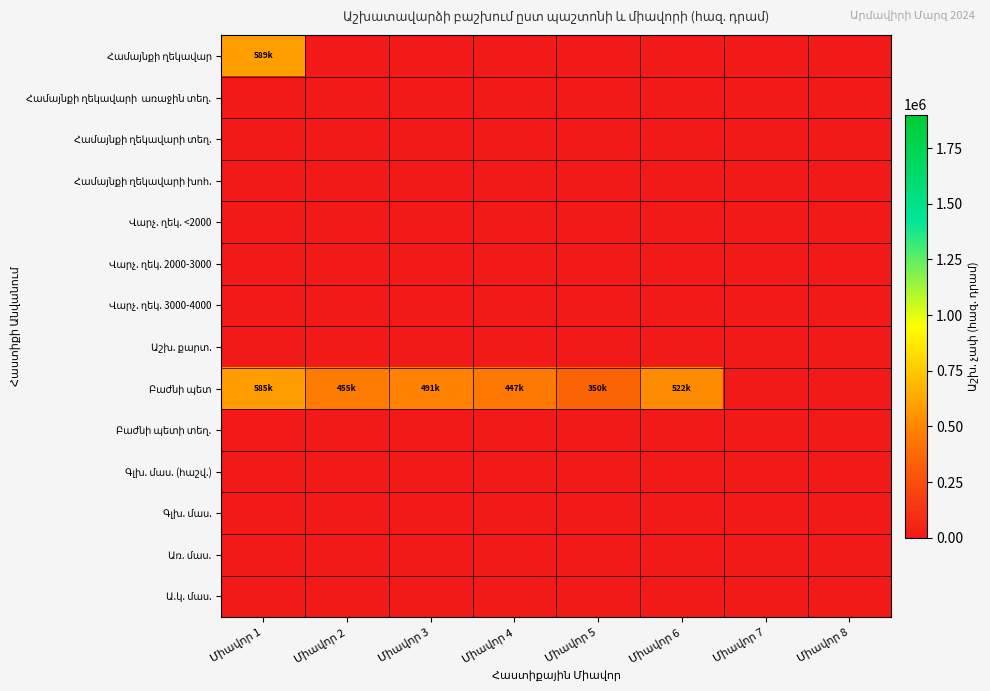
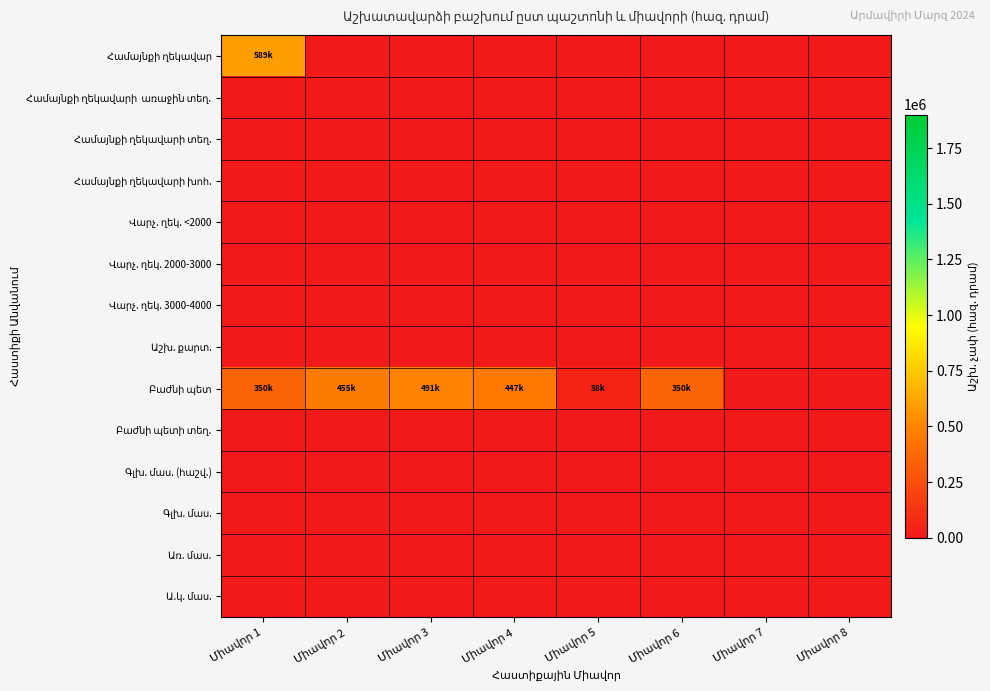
Բաժնի պետ, Միավոր 1: 585k -> 350k
Բաժնի պետ, Միավոր 5: 350k -> 58k
Բաժնի պետ, Միավոր 6: 522k -> 350k
